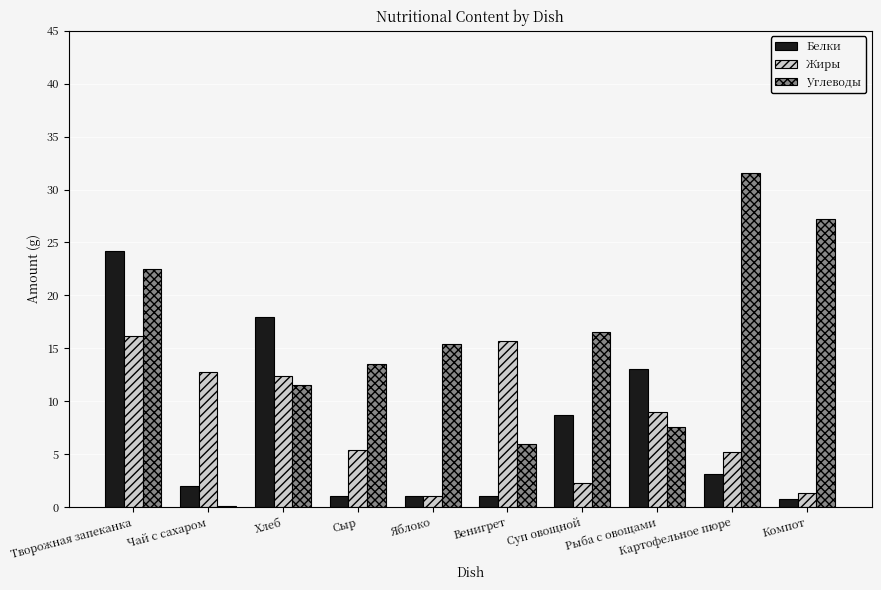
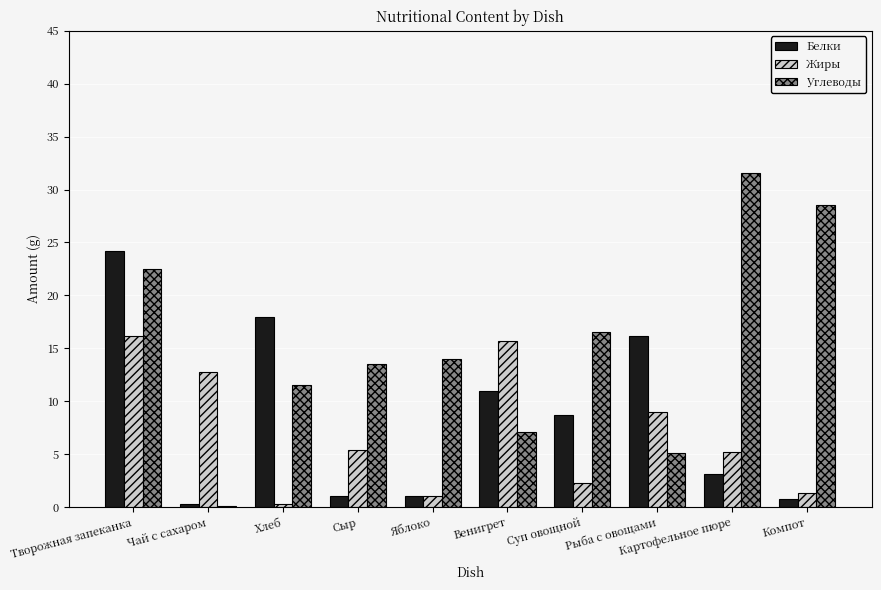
Белки, Чай с сахаром: 2.0 -> 0.3
Жиры, Хлеб: 12.4 -> 0.3
Углеводы, Яблоко: 15.4 -> 14.0
Белки, Венигрет: 1 -> 11
Углеводы, Венигрет: 6.0 -> 7.1
Белки, Рыба с овощами: 13.0 -> 16.2
Углеводы, Рыба с овощами: 7.6 -> 5.1
Углеводы, Компот: 27.2 -> 28.5
